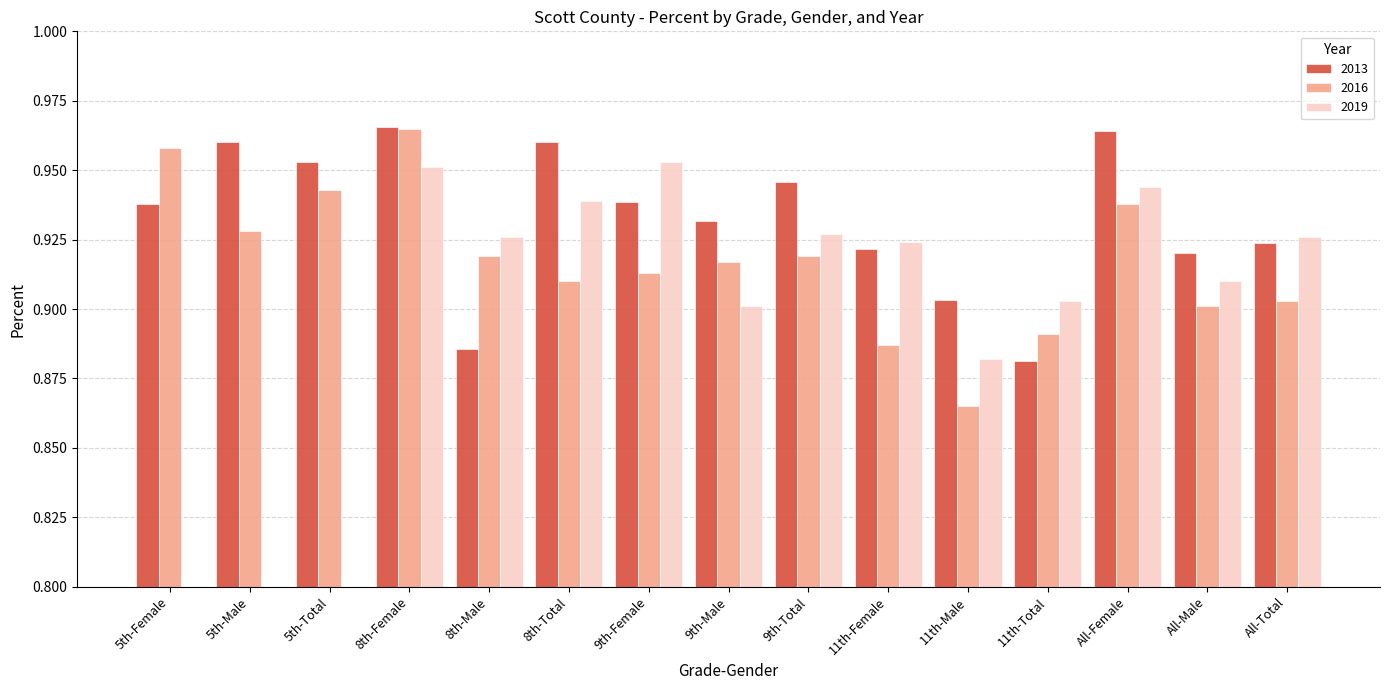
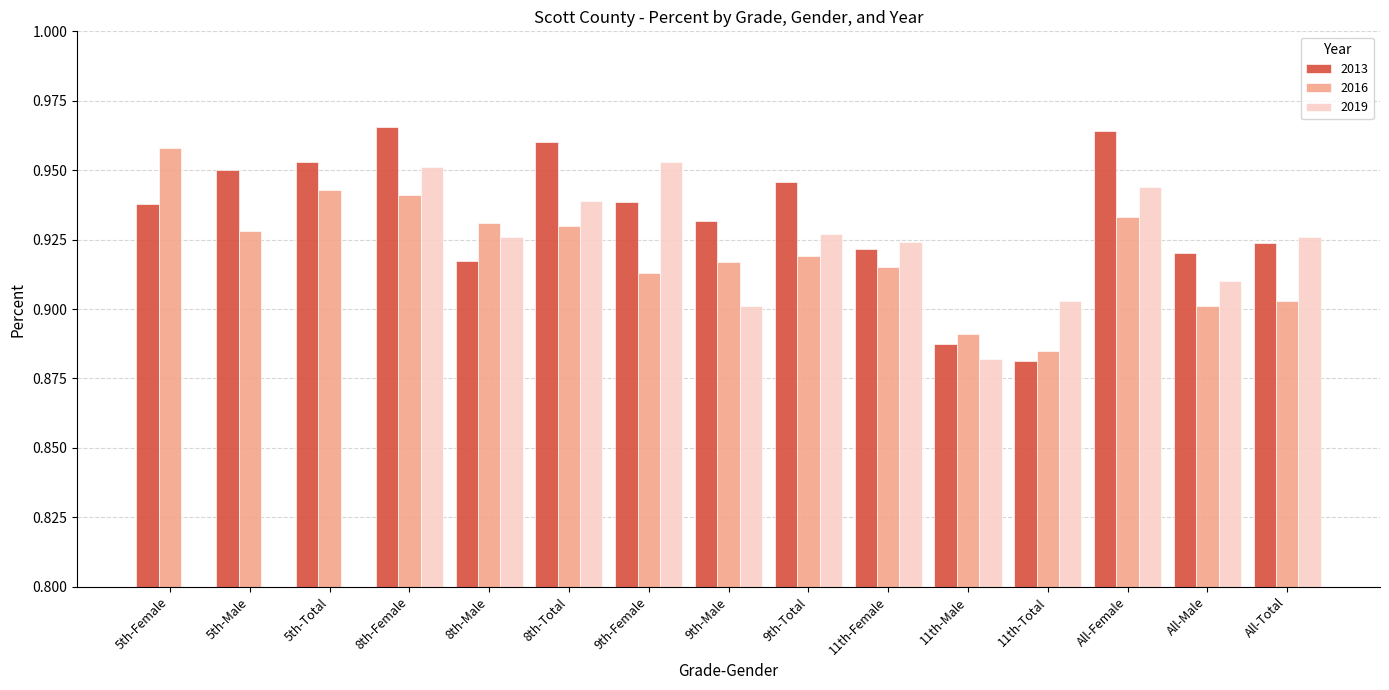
2013, 5th-Male: 0.96 -> 0.95
2016, 8th-Female: 0.965 -> 0.941
2013, 8th-Male: 0.886 -> 0.917
2016, 8th-Male: 0.919 -> 0.931
2016, 8th-Total: 0.91 -> 0.93
2016, 11th-Female: 0.887 -> 0.915
2013, 11th-Male: 0.903 -> 0.887
2016, 11th-Male: 0.865 -> 0.891
2016, 11th-Total: 0.891 -> 0.885
2016, All-Female: 0.938 -> 0.933
